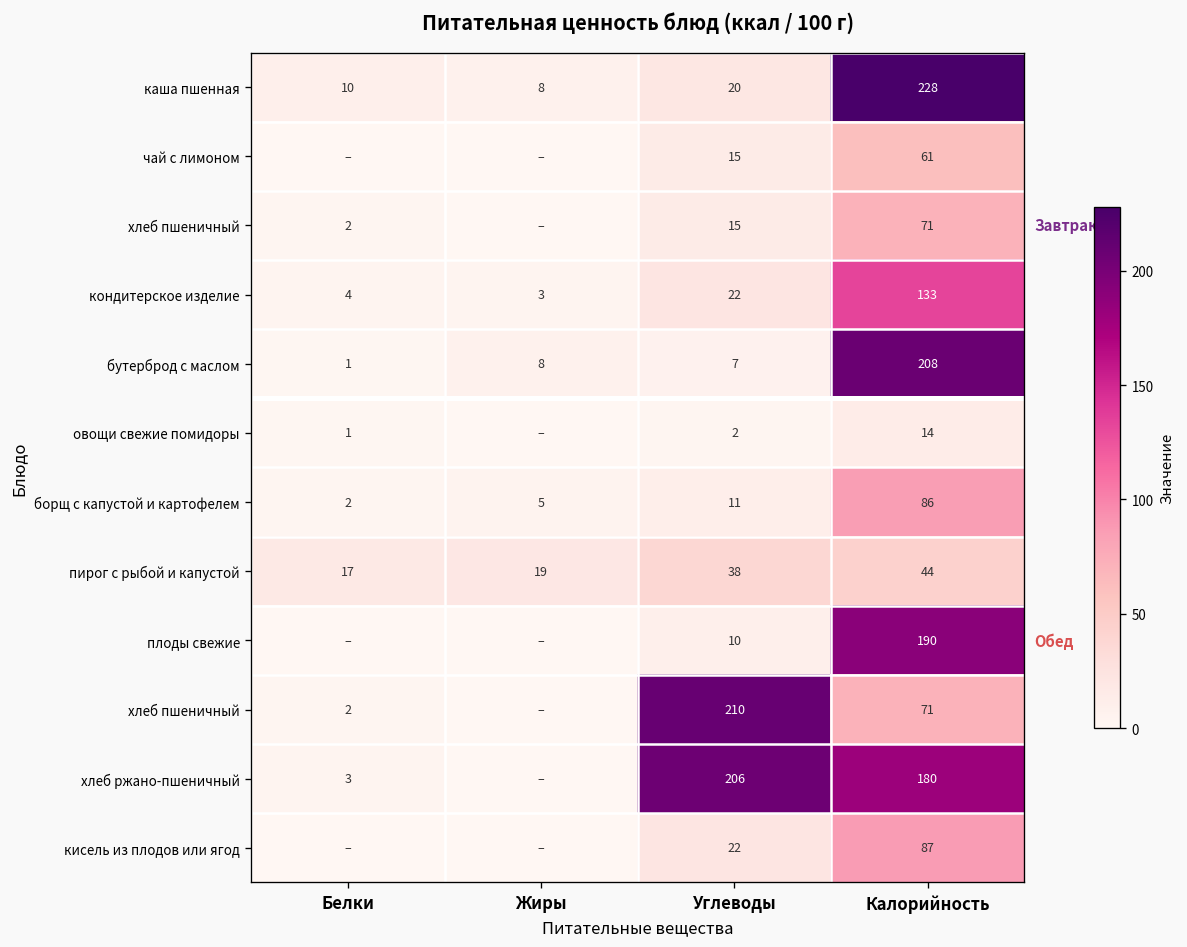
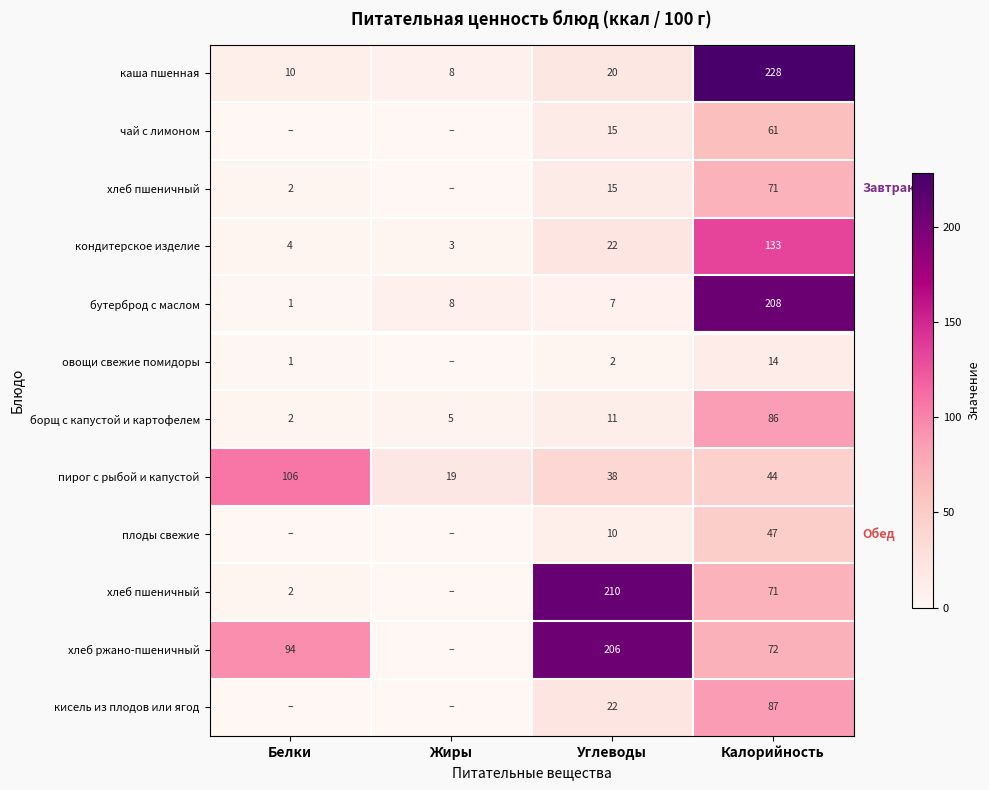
пирог с рыбой и капустой, Белки: 17 -> 106
плоды свежие, Калорийность: 190 -> 47
хлеб ржано-пшеничный, Белки: 3 -> 94
хлеб ржано-пшеничный, Калорийность: 180 -> 72
